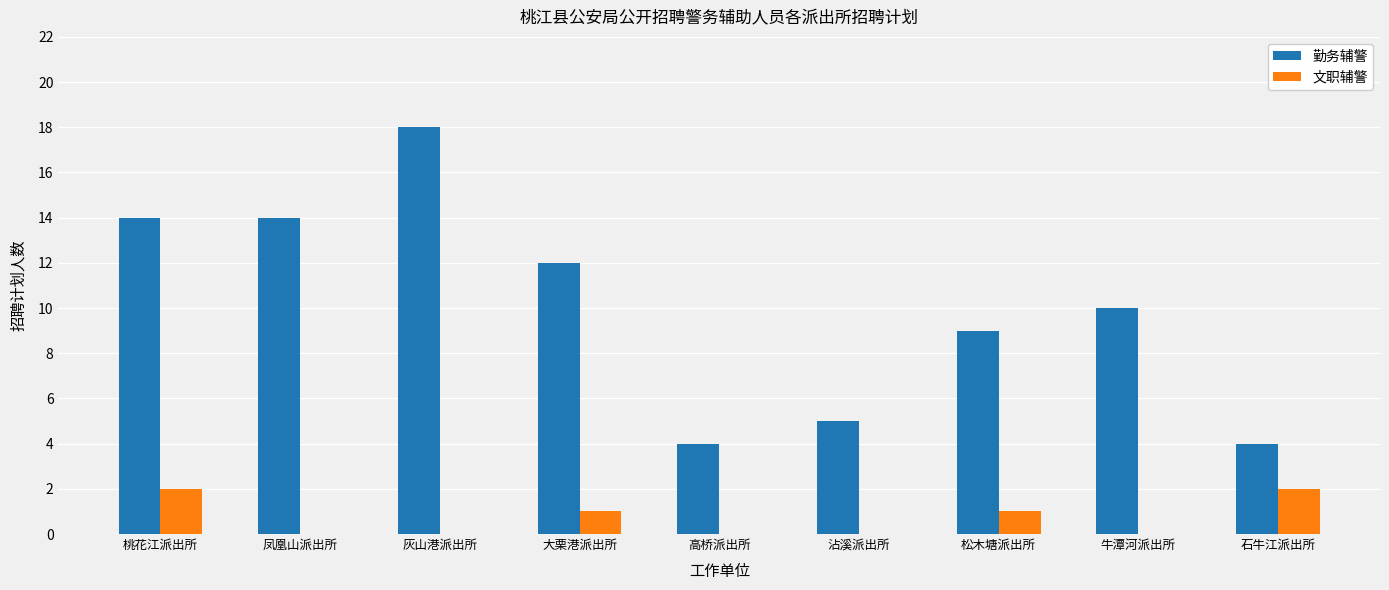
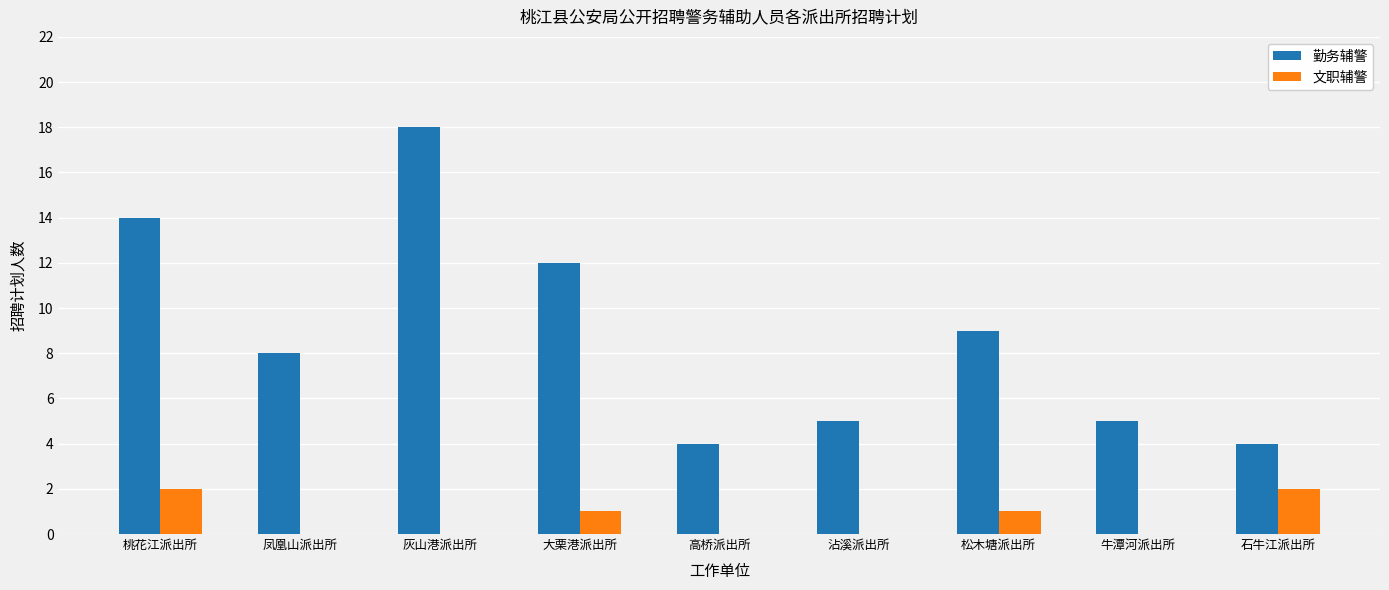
勤务辅警, 凤凰山派出所: 14 -> 8
勤务辅警, 牛潭河派出所: 10 -> 5
